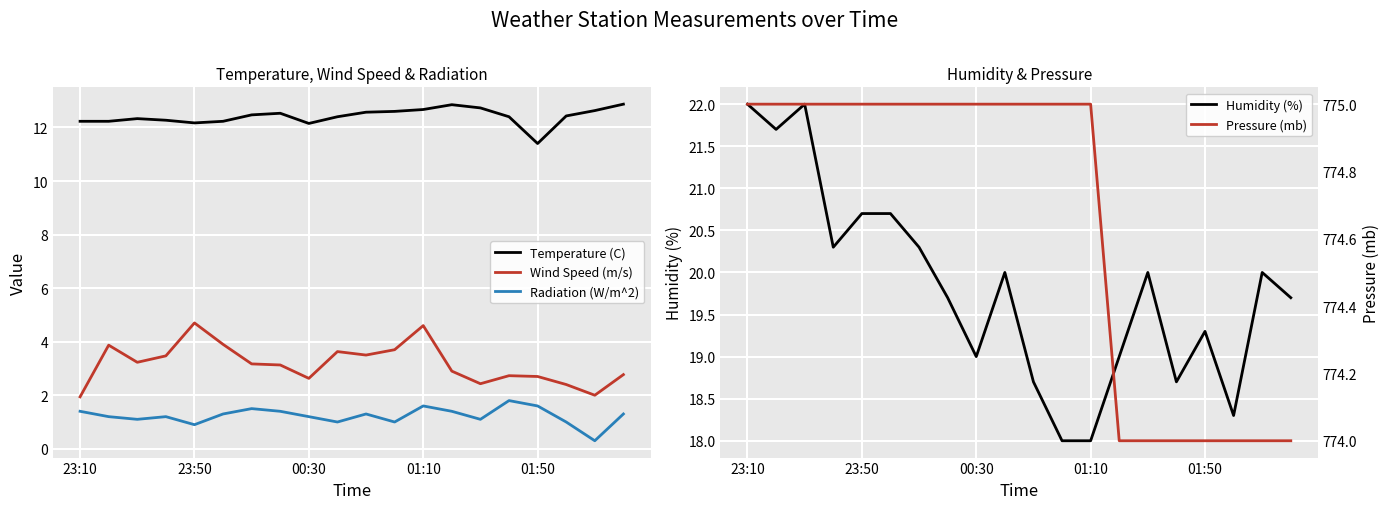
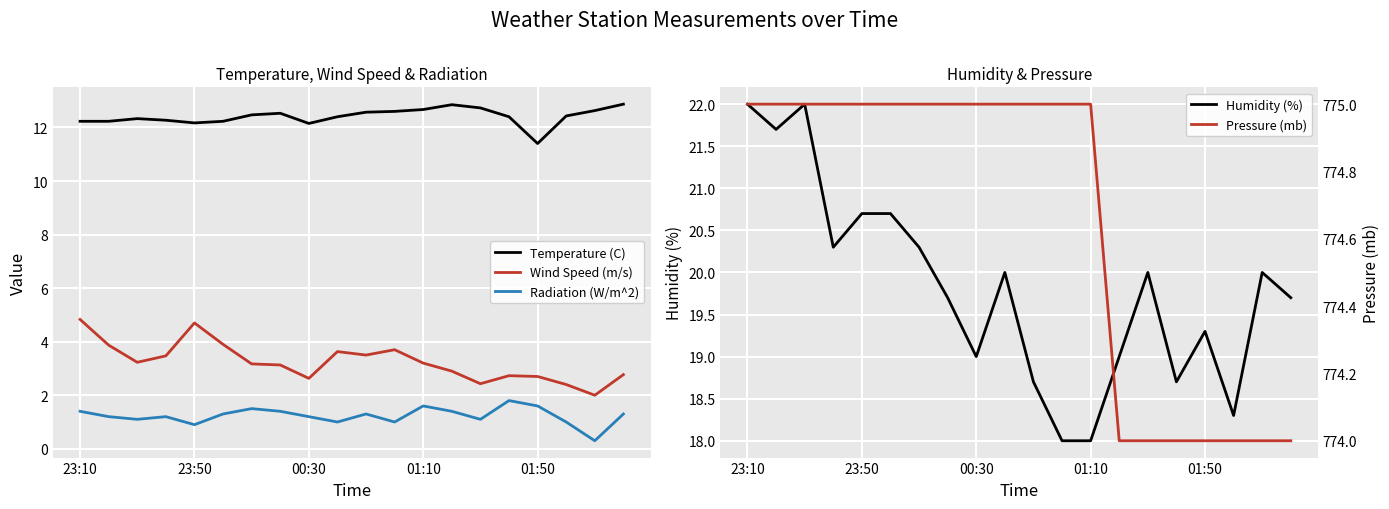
Temperature, Wind Speed & Radiation, Wind Speed (m/s), 23:10: 1.9 -> 4.8
Temperature, Wind Speed & Radiation, Wind Speed (m/s), 01:10: 4.6 -> 3.2
